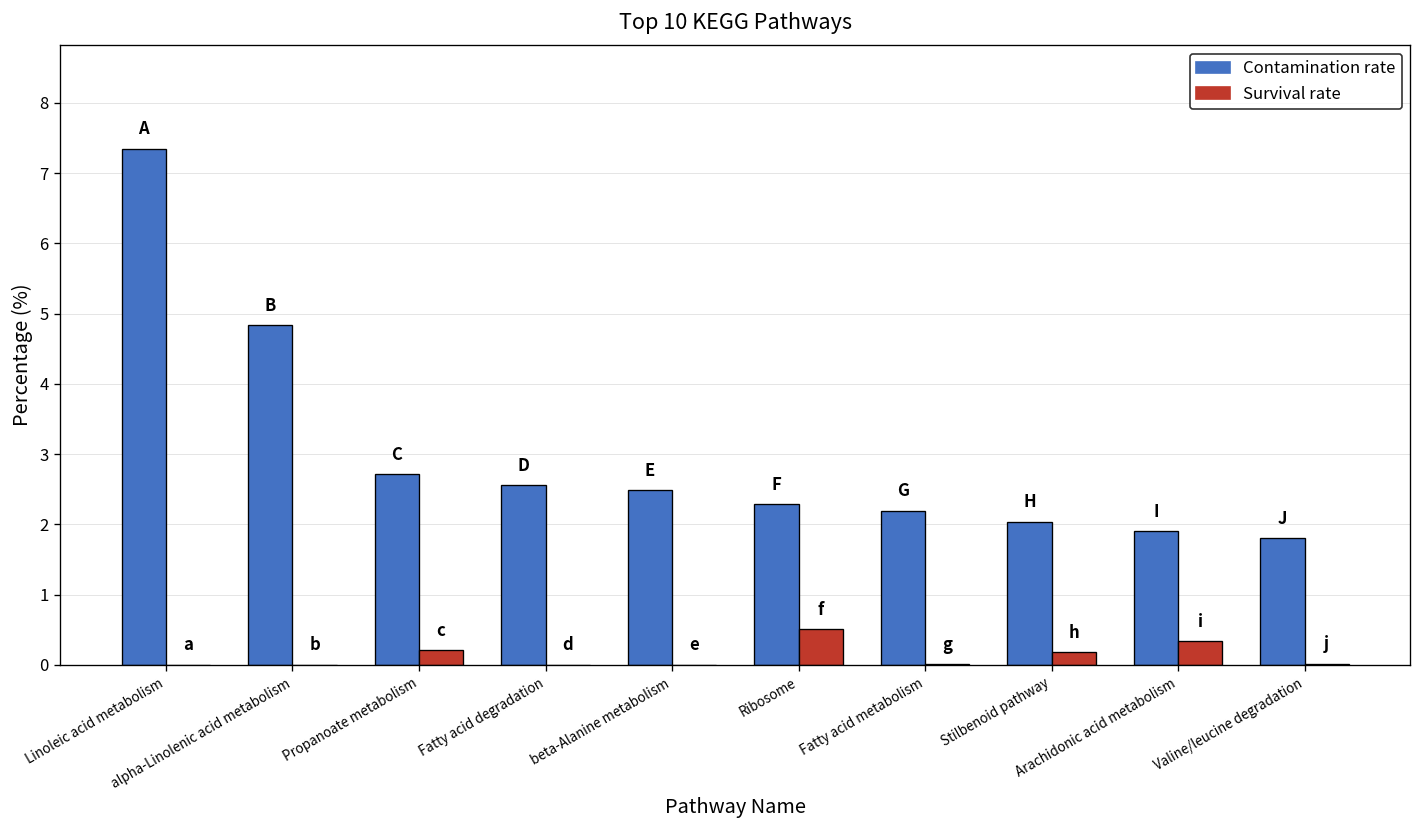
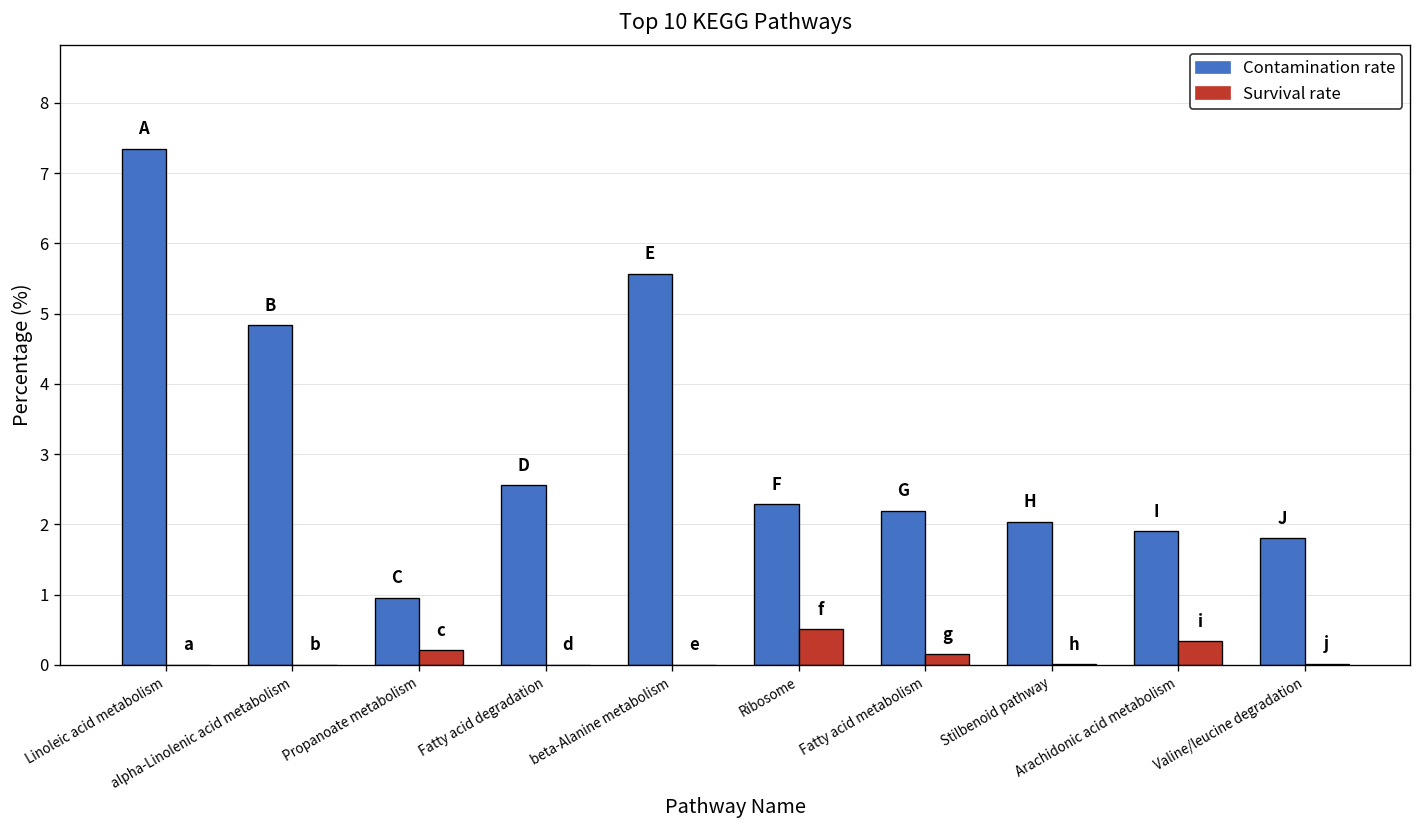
Contamination rate, Propanoate metabolism: 2.7 -> 1.0
Contamination rate, beta-Alanine metabolism: 2.5 -> 5.6
Survival rate, Fatty acid metabolism: 0.0 -> 0.2
Survival rate, Stilbenoid pathway: 0.2 -> 0.0
